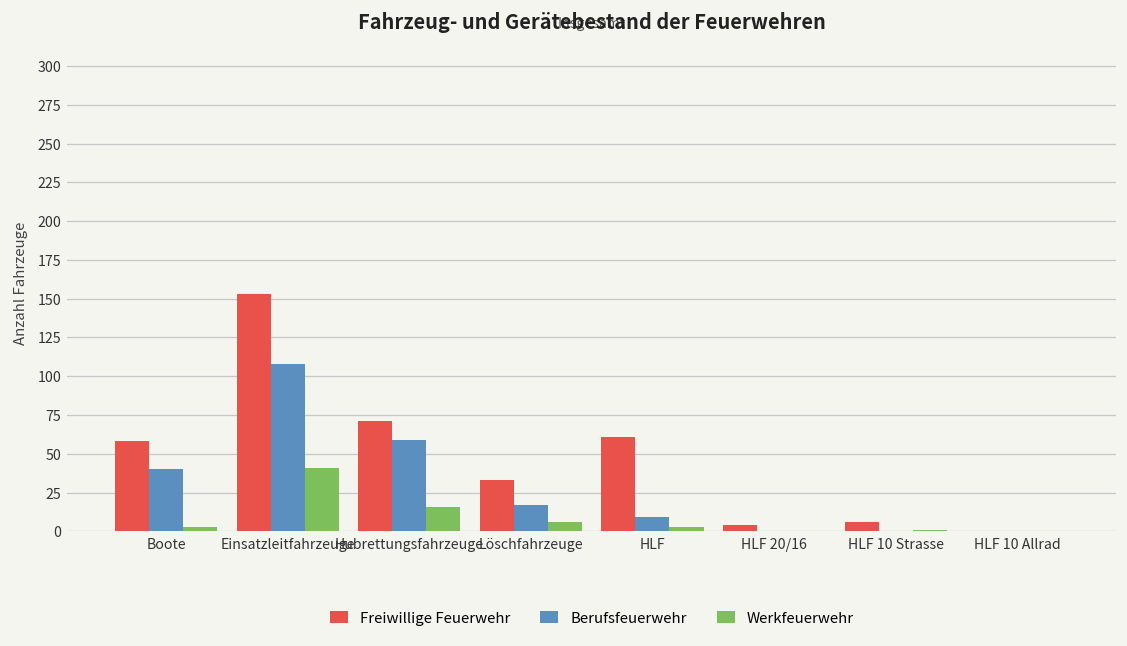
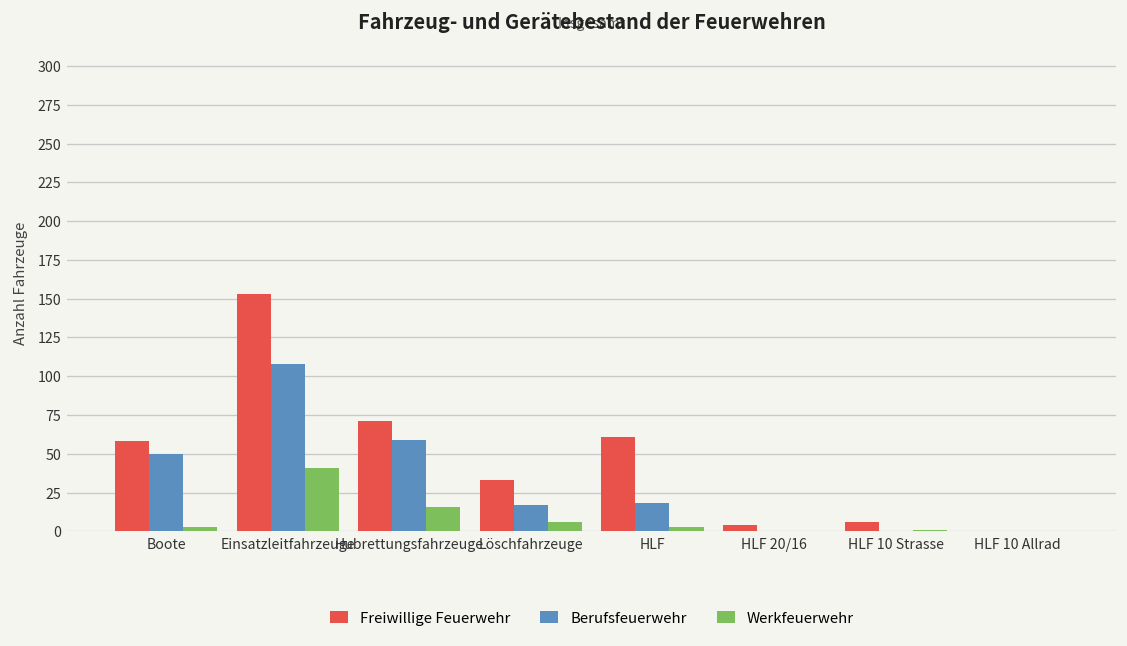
Berufsfeuerwehr, Boote: 40 -> 50
Berufsfeuerwehr, HLF: 9 -> 18
